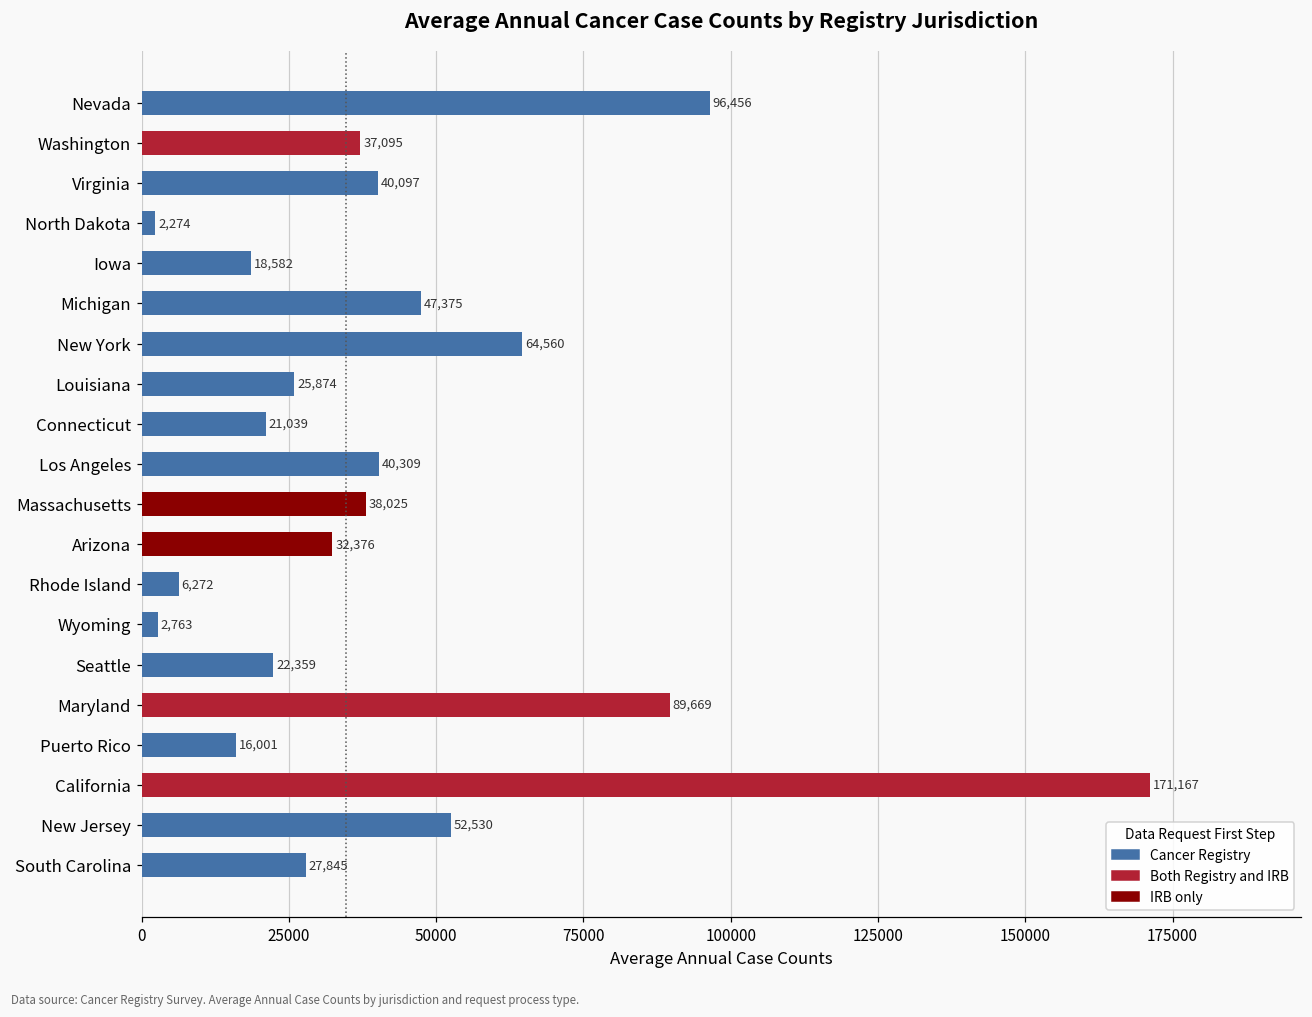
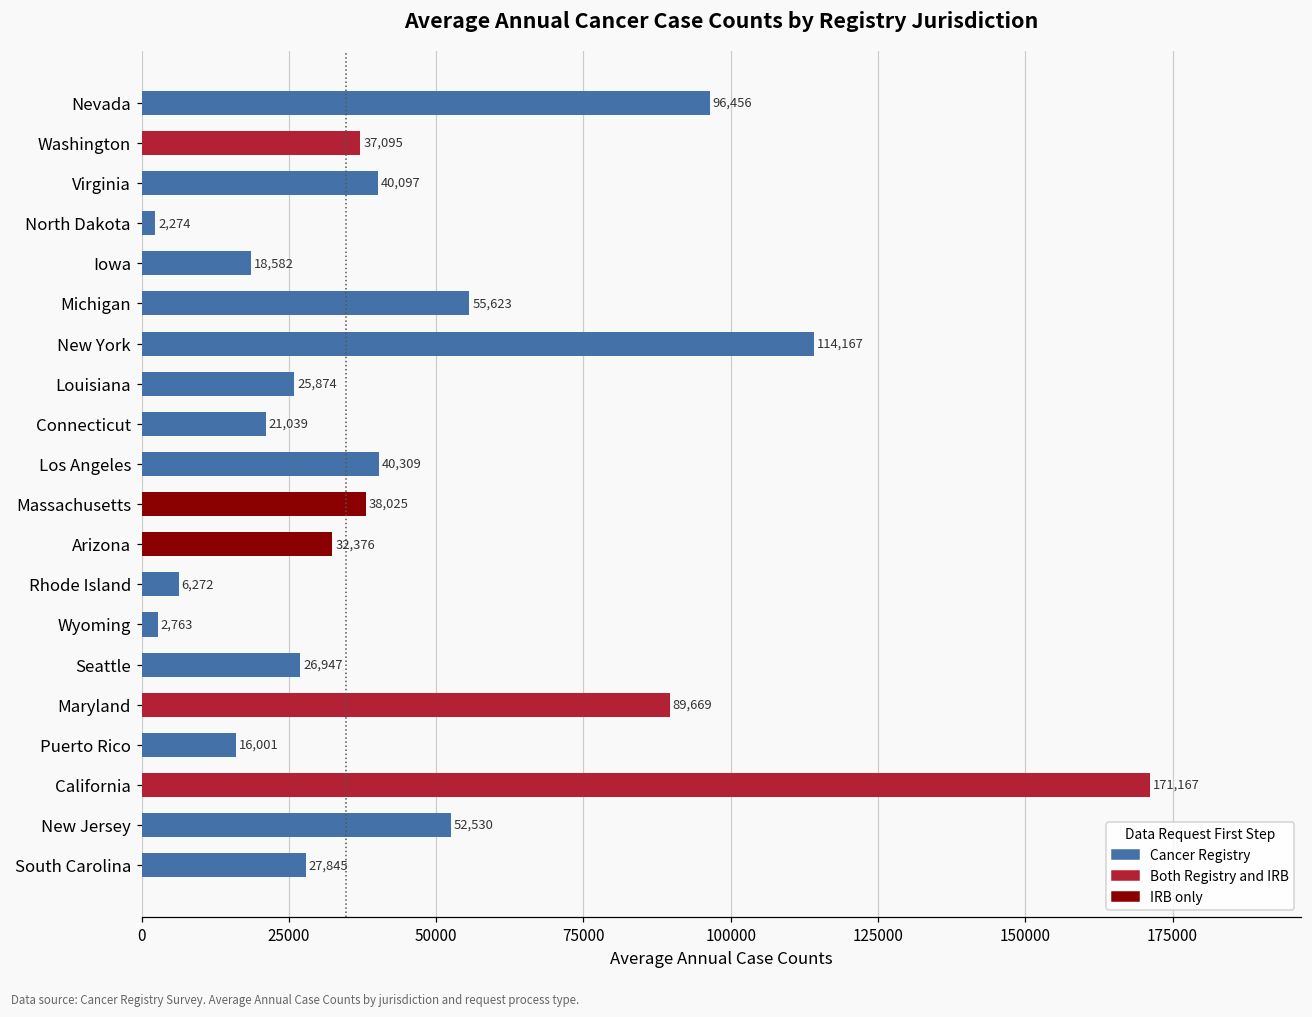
Michigan: 47,375 -> 55,623
New York: 64,560 -> 114,167
Seattle: 22,359 -> 26,947
